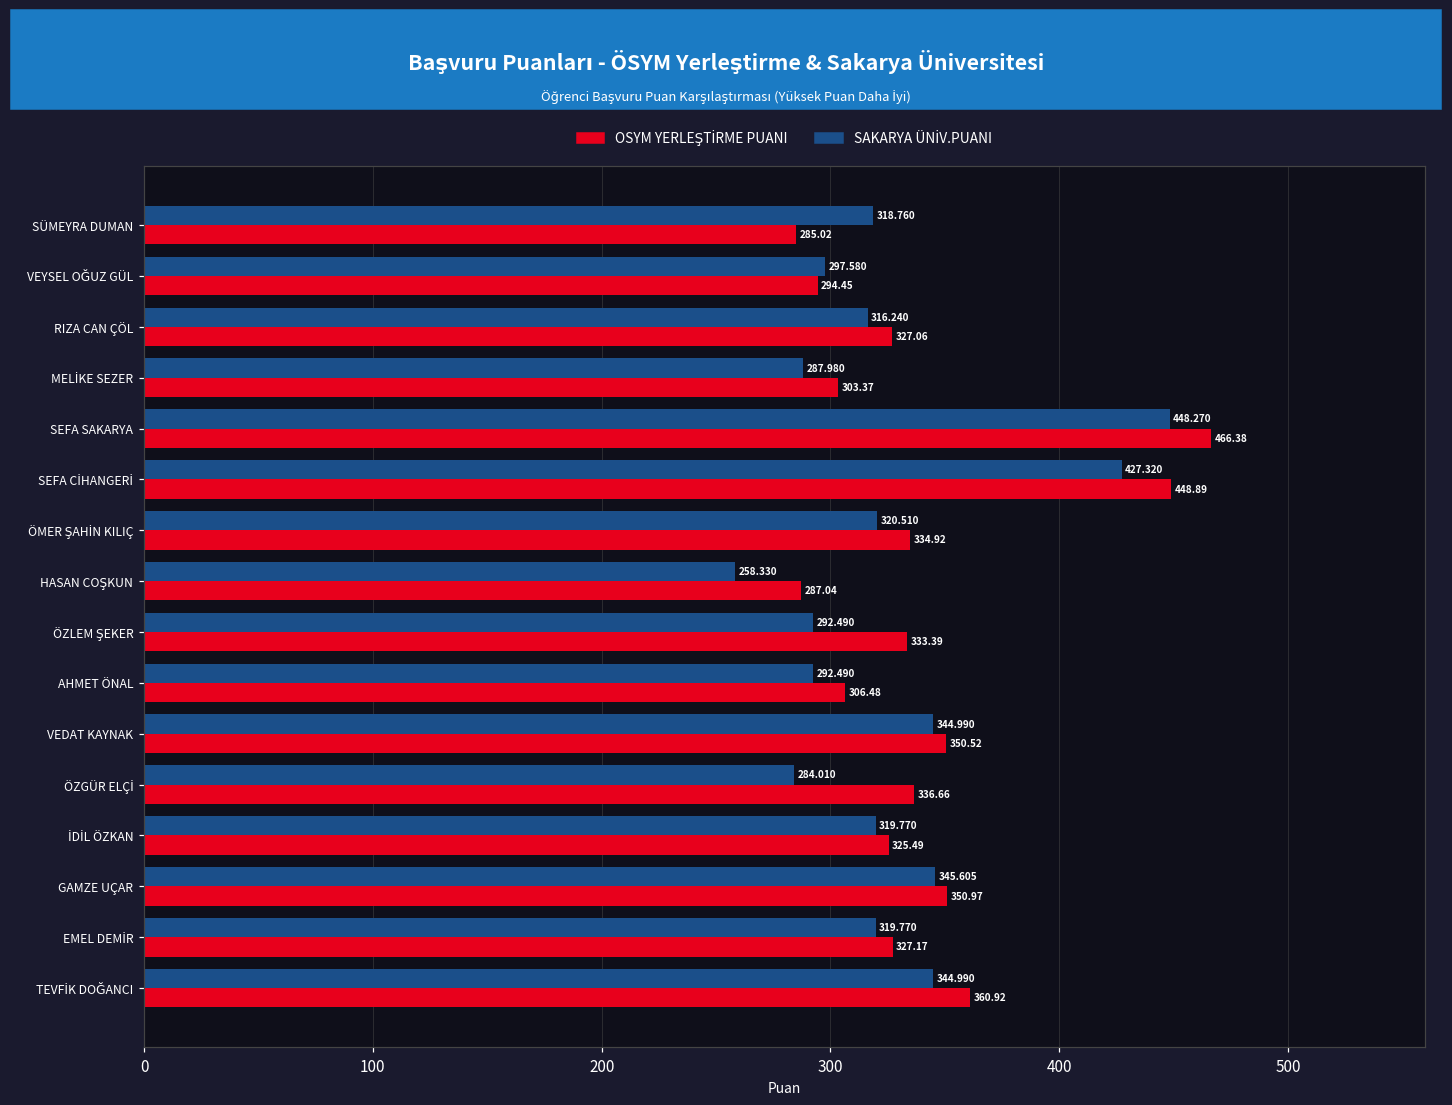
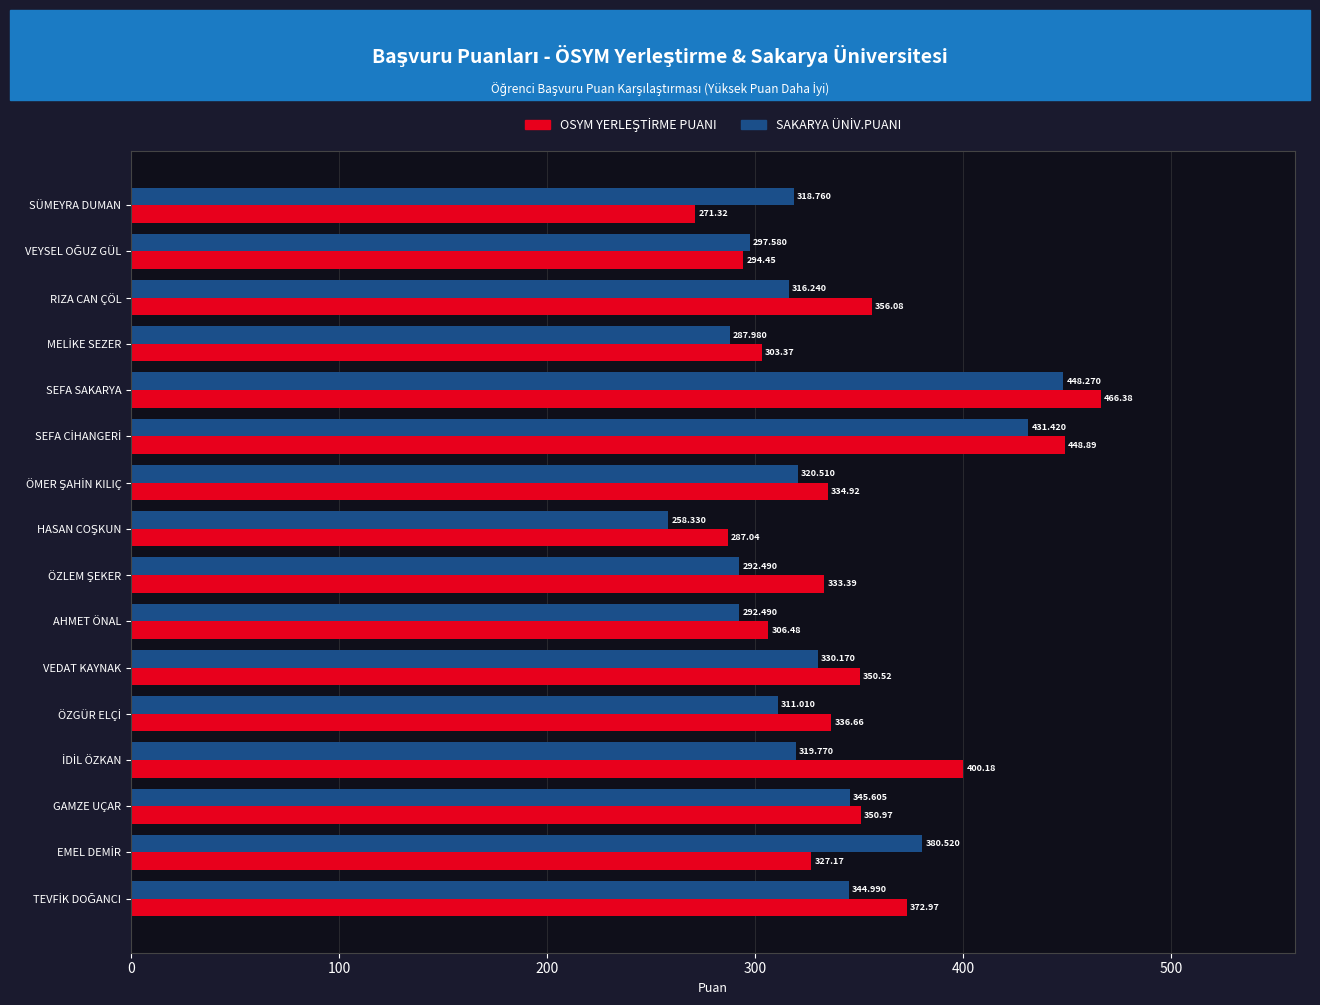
OSYM YERLEŞTİRME PUANI, SÜMEYRA DUMAN: 285.02 -> 271.32
OSYM YERLEŞTİRME PUANI, RIZA CAN ÇÖL: 327.06 -> 356.08
SAKARYA ÜNİV.PUANI, SEFA CİHANGERİ: 427.320 -> 431.420
SAKARYA ÜNİV.PUANI, VEDAT KAYNAK: 344.990 -> 330.170
SAKARYA ÜNİV.PUANI, ÖZGÜR ELÇİ: 284.010 -> 311.010
OSYM YERLEŞTİRME PUANI, İDİL ÖZKAN: 325.49 -> 400.18
SAKARYA ÜNİV.PUANI, EMEL DEMİR: 319.770 -> 380.520
OSYM YERLEŞTİRME PUANI, TEVFİK DOĞANCI: 360.92 -> 372.97
